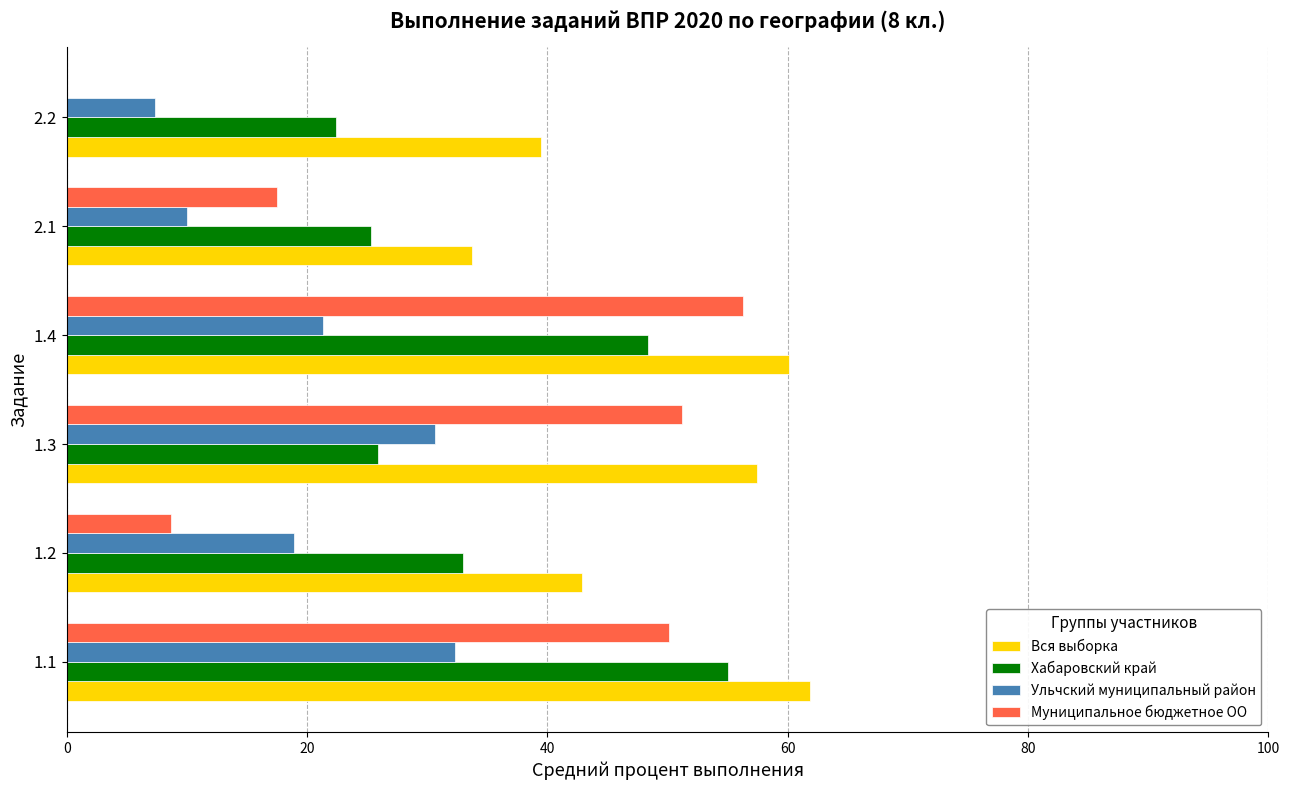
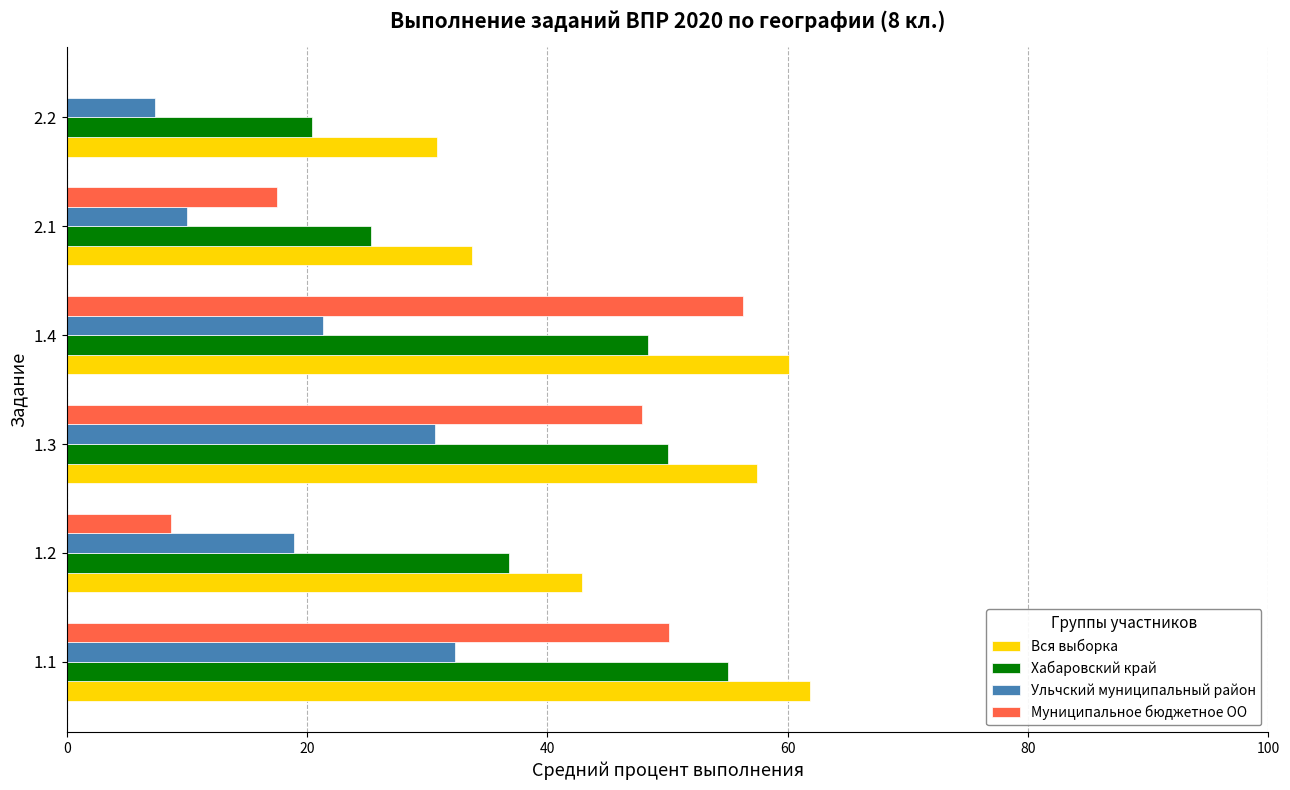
Хабаровский край, 2.2: 22.4 -> 20.4
Вся выборка, 2.2: 39.4 -> 30.8
Муниципальное бюджетное ОО, 1.3: 51.2 -> 47.8
Хабаровский край, 1.3: 25.9 -> 50.1
Хабаровский край, 1.2: 32.9 -> 36.8
